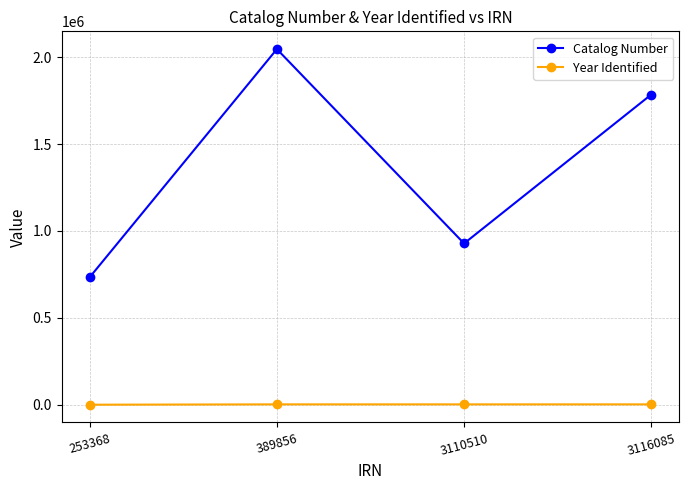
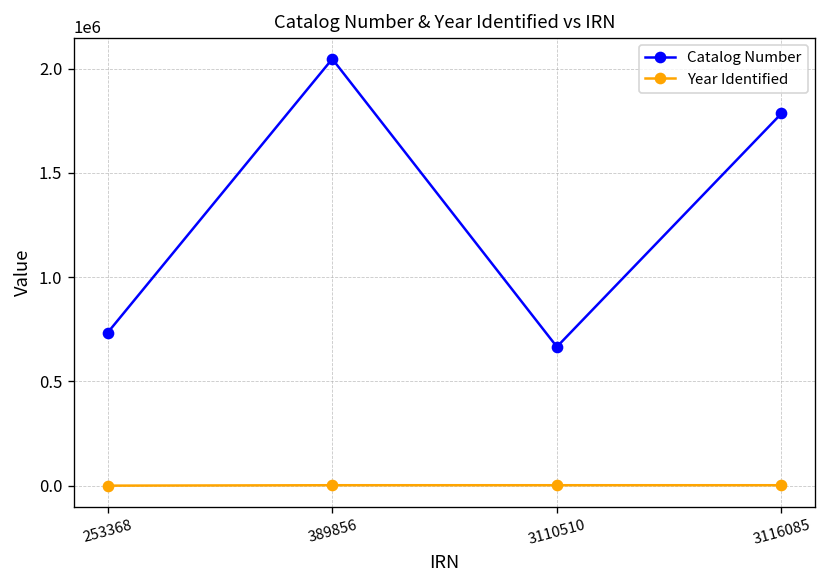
Catalog Number, 3110510: 930000 -> 670000
